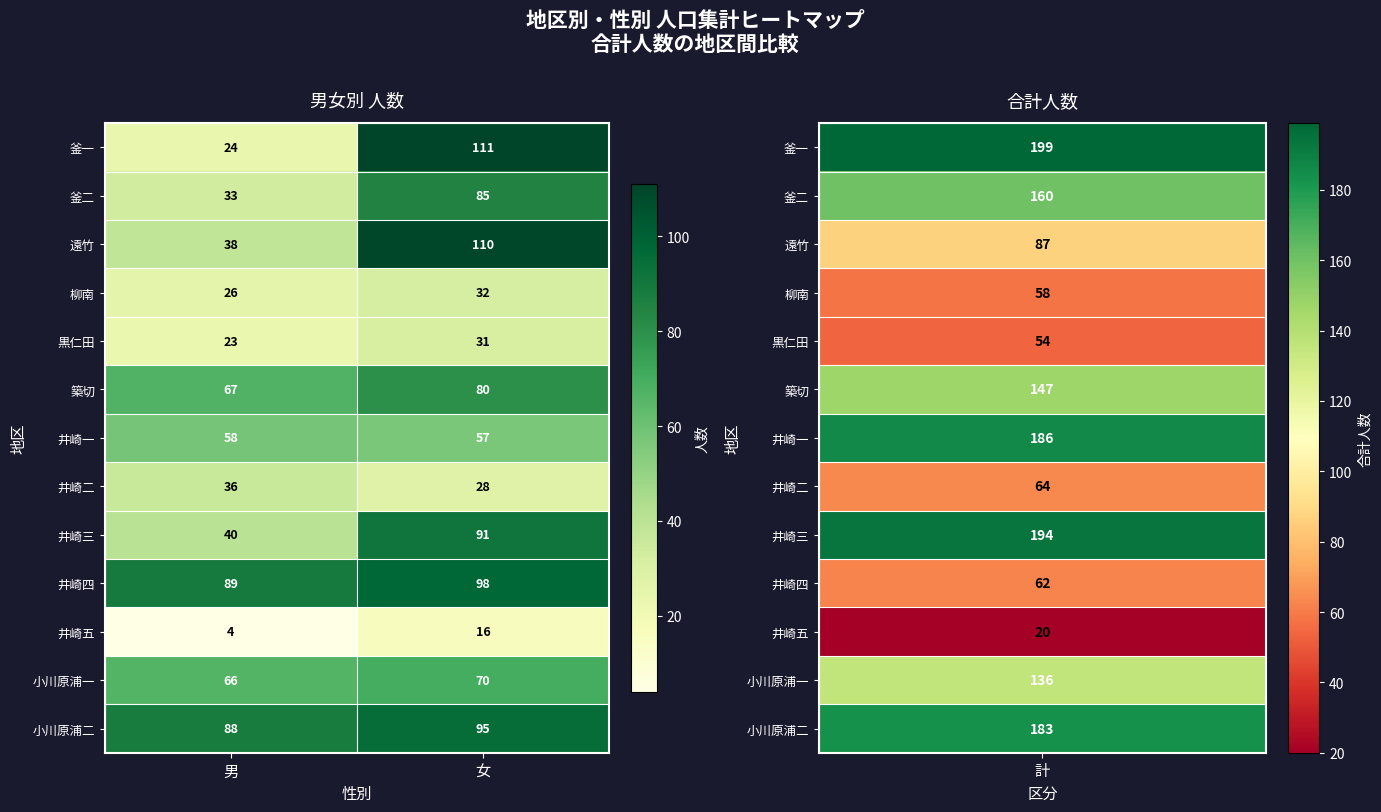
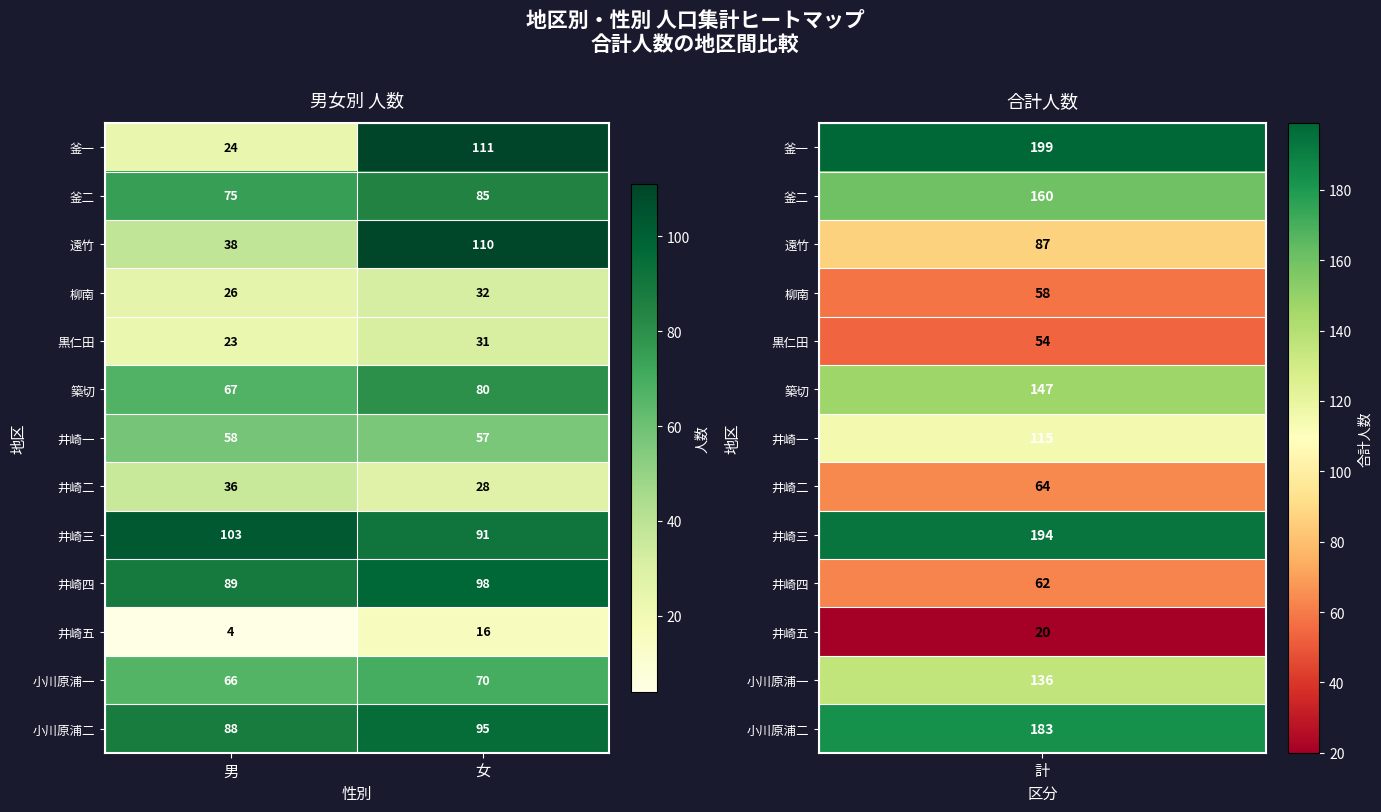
男女別 人数, 釜二, 男: 33 -> 75
男女別 人数, 井崎三, 男: 40 -> 103
合計人数, 井崎一, 計: 186 -> 115
